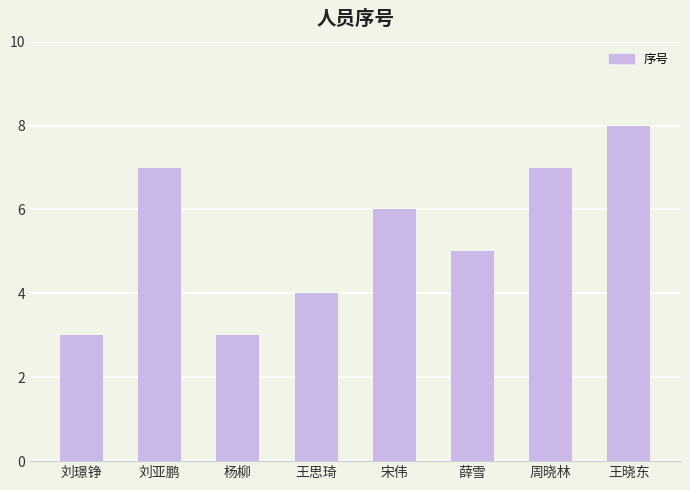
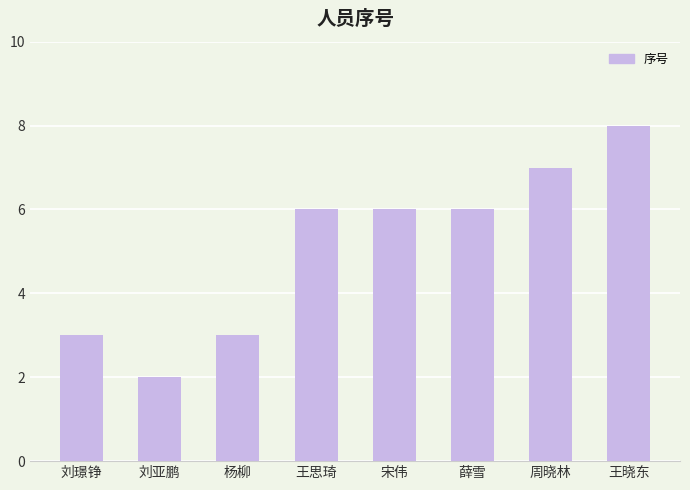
刘亚鹏: 7 -> 2
王思琦: 4 -> 6
薛雪: 5 -> 6
